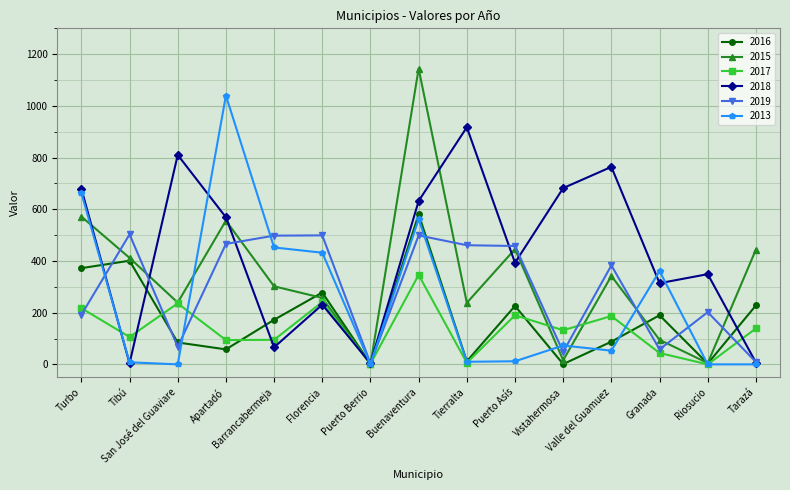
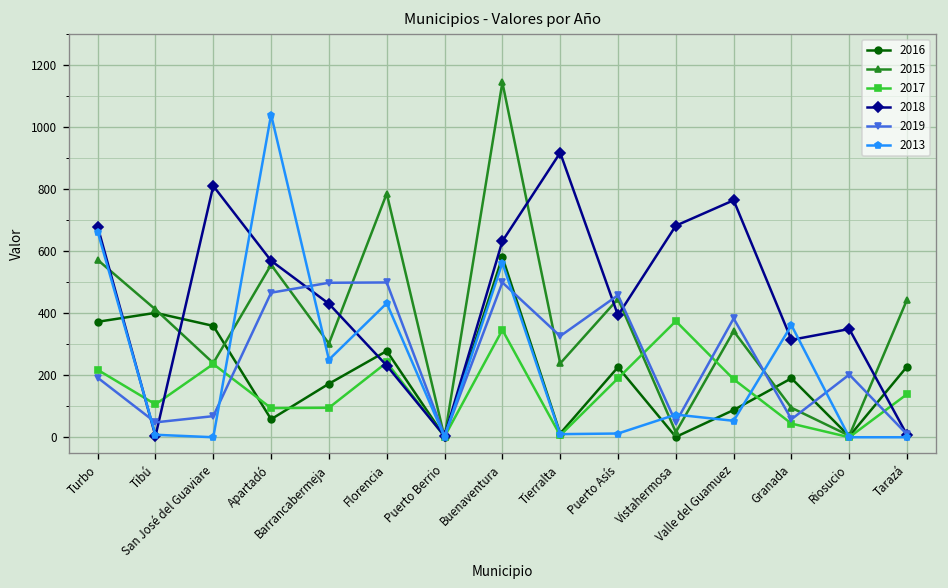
2019, Tibú: 500 -> 50
2016, San José del Guaviare: 80 -> 360
2018, Barrancabermeja: 70 -> 430
2013, Barrancabermeja: 450 -> 250
2015, Florencia: 260 -> 790
2019, Tierralta: 460 -> 330
2017, Vistahermosa: 130 -> 370
